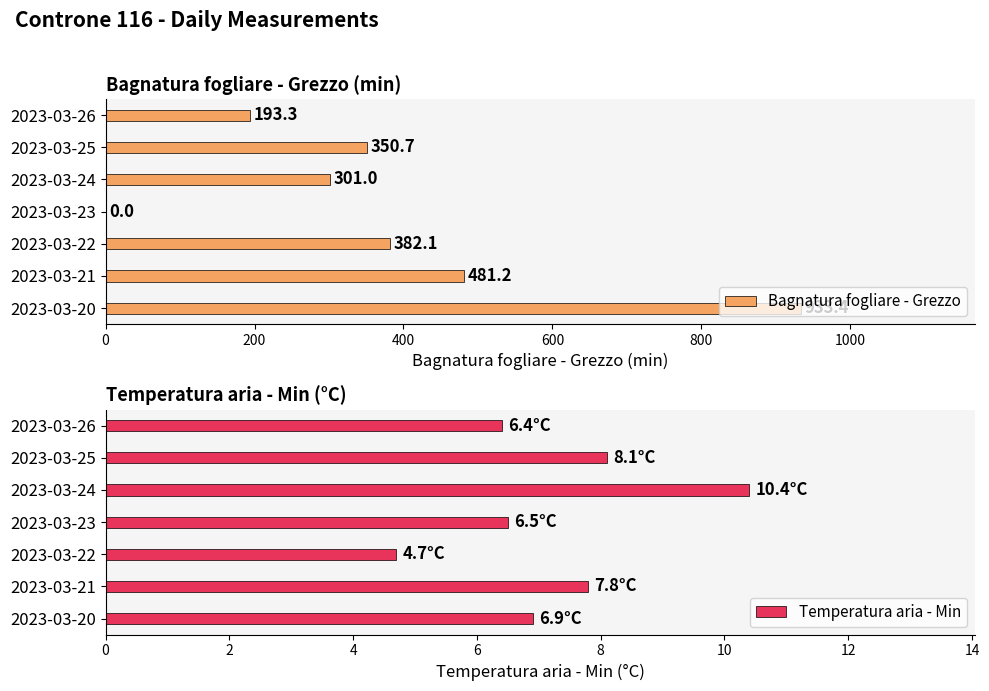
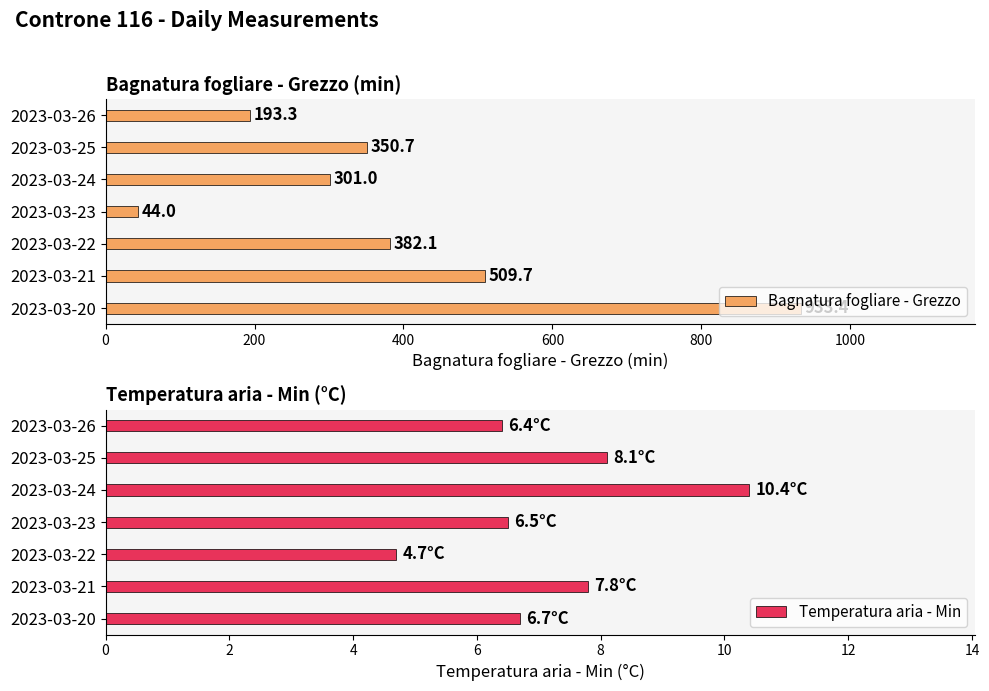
Bagnatura fogliare - Grezzo (min), 2023-03-23: 0.0 -> 44.0
Bagnatura fogliare - Grezzo (min), 2023-03-21: 481.2 -> 509.7
Temperatura aria - Min (°C), 2023-03-20: 6.9°C -> 6.7°C
